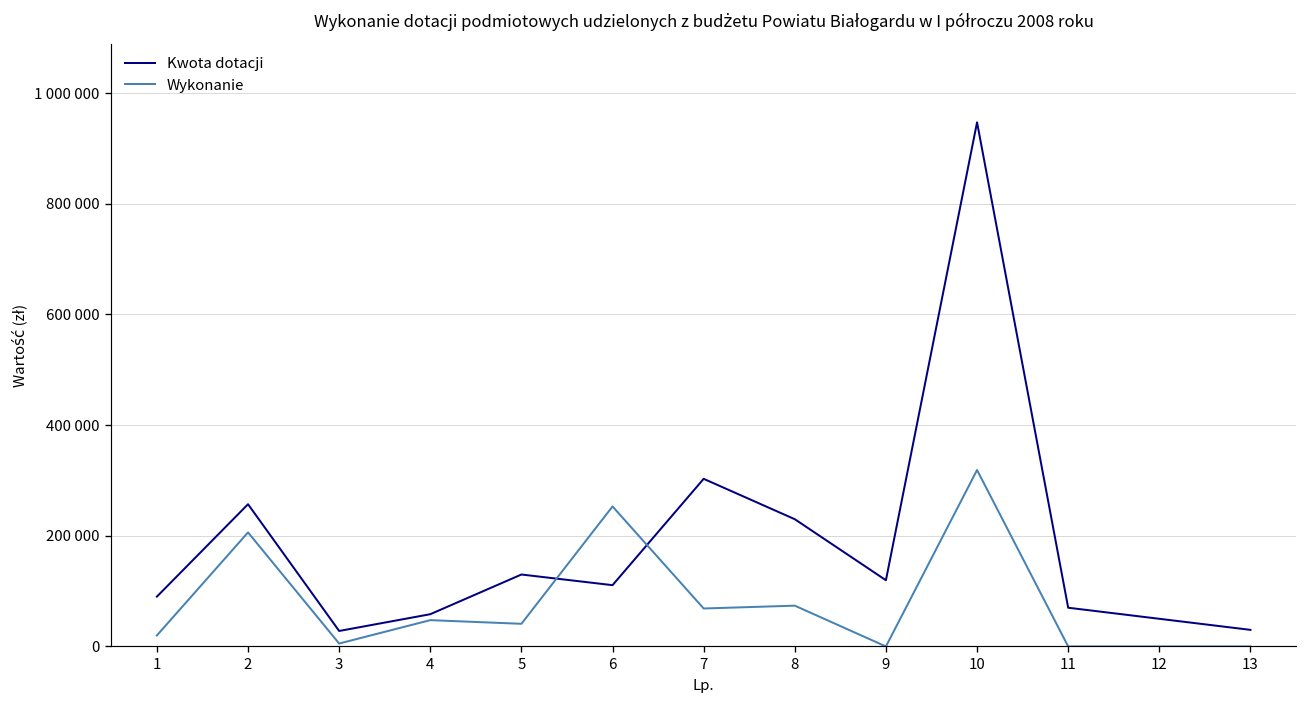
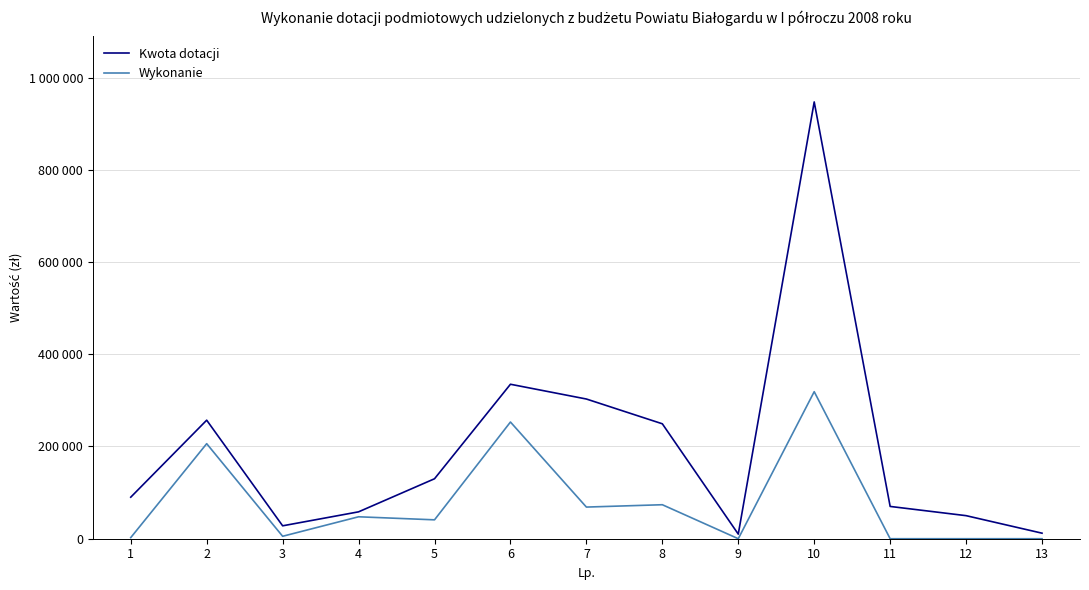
Wykonanie, 1: 20000 -> 0
Kwota dotacji, 6: 110000 -> 330000
Kwota dotacji, 8: 230000 -> 250000
Kwota dotacji, 9: 120000 -> 10000
Kwota dotacji, 13: 30000 -> 10000
